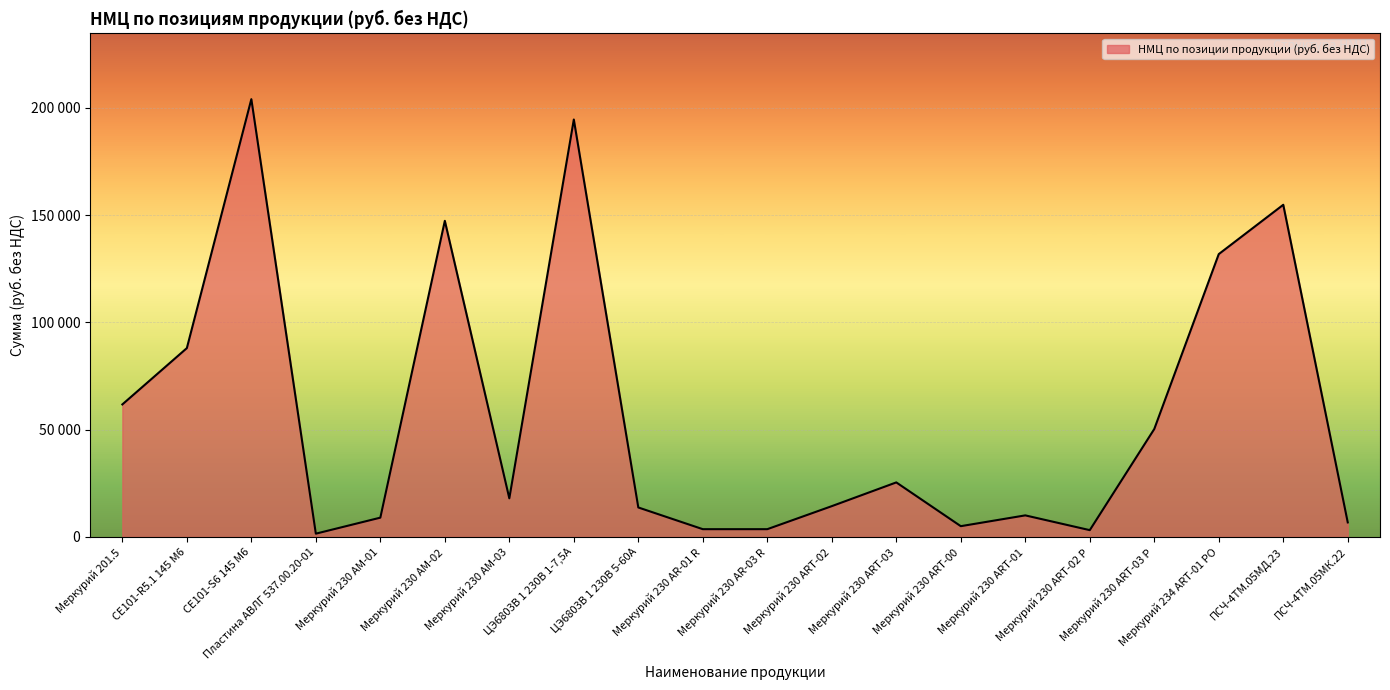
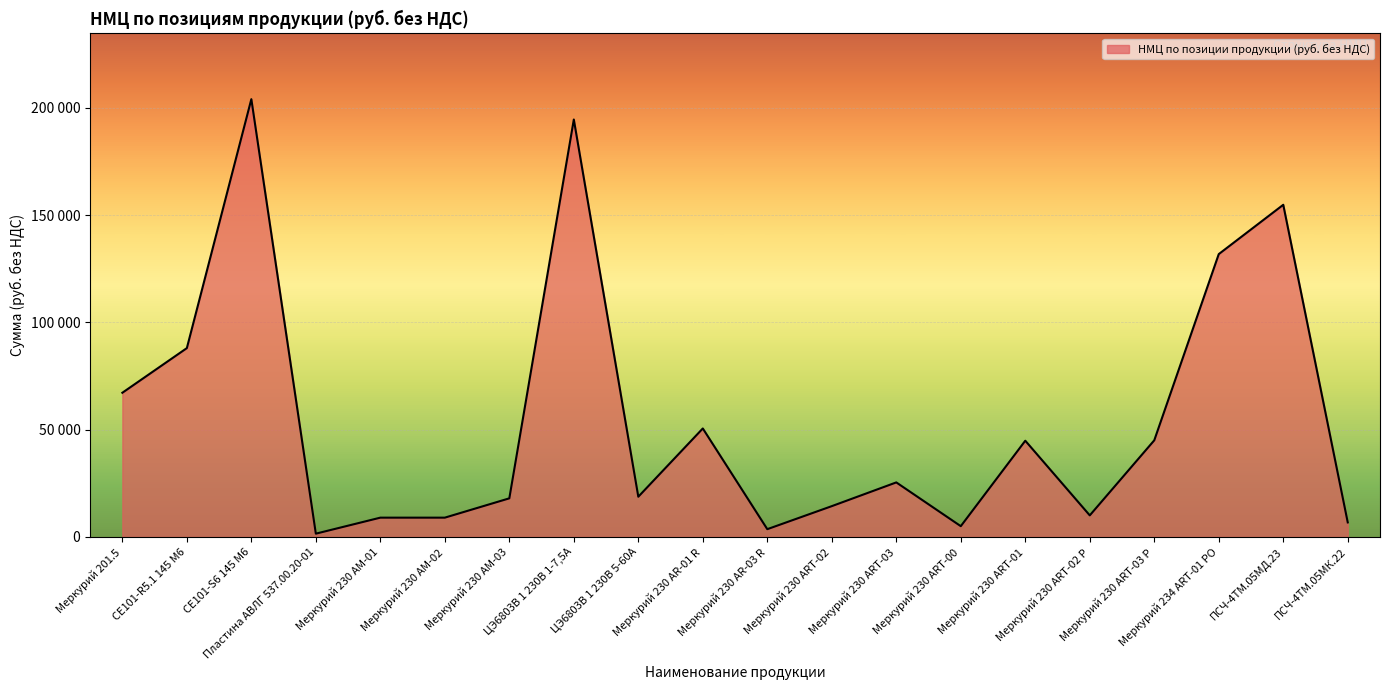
Меркурий 201.5: 62000 -> 67000
Меркурий 230 АМ-02: 147000 -> 9000
ЦЭ6803В 1 230В 5-60А: 14000 -> 19000
Меркурий 230 AR-01 R: 4000 -> 51000
Меркурий 230 АRT-01: 10000 -> 45000
Меркурий 230 АRT-02 P: 3000 -> 10000
Меркурий 230 АRT-03 P: 50000 -> 45000
